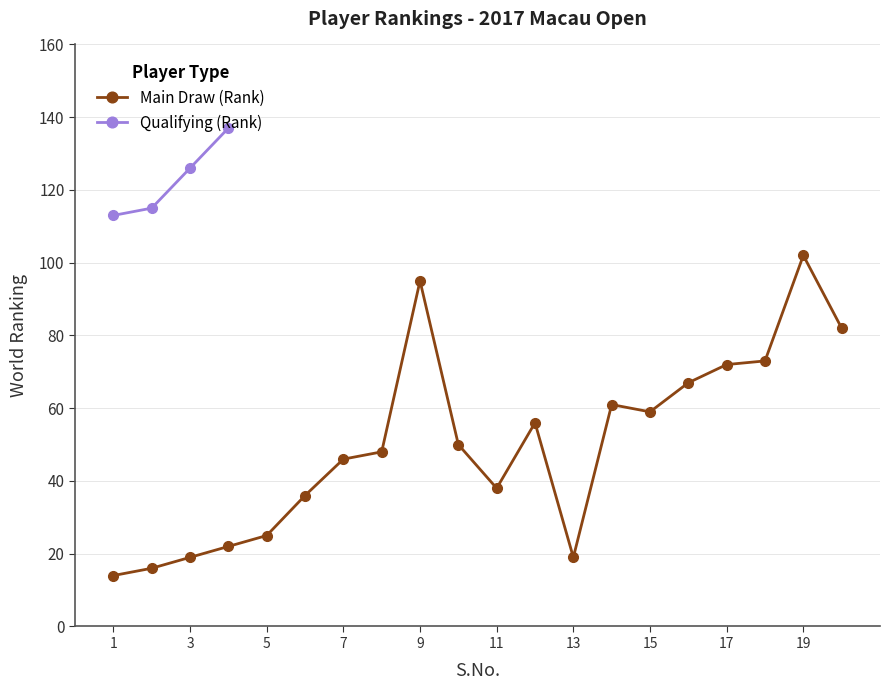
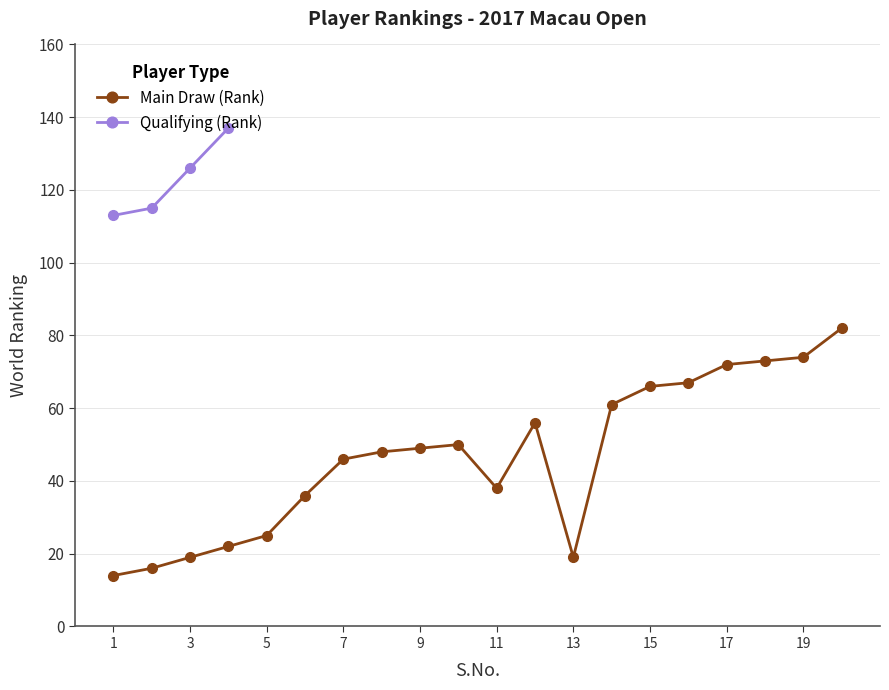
Main Draw (Rank), 9: 95 -> 49
Main Draw (Rank), 15: 59 -> 66
Main Draw (Rank), 19: 102 -> 74
